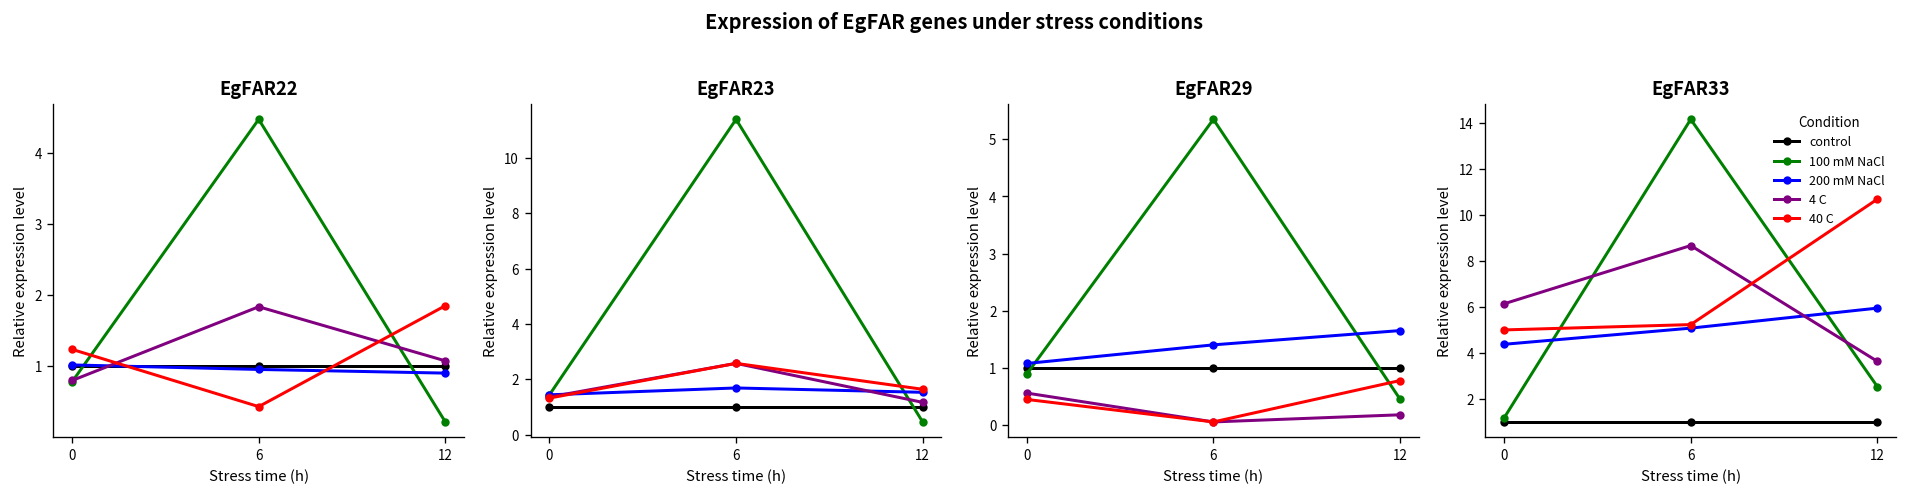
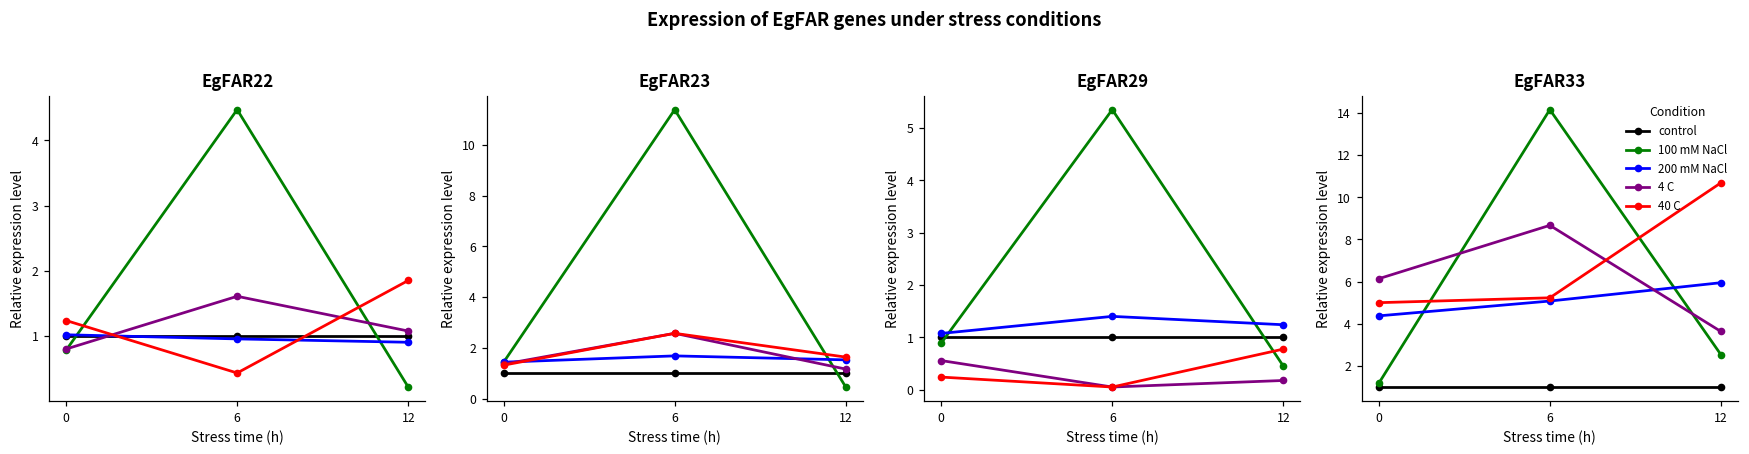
EgFAR22, 4 C, 6: 1.8 -> 1.6
EgFAR29, 40 C, 0: 0.4 -> 0.2
EgFAR29, 200 mM NaCl, 12: 1.7 -> 1.2
